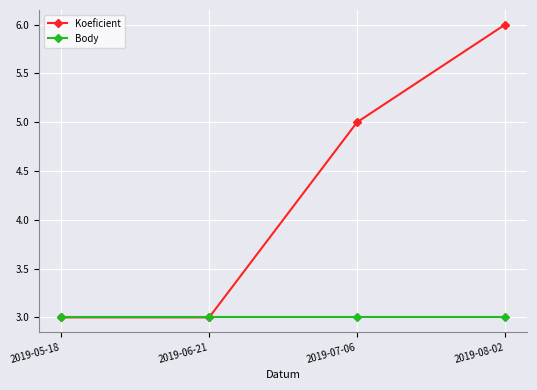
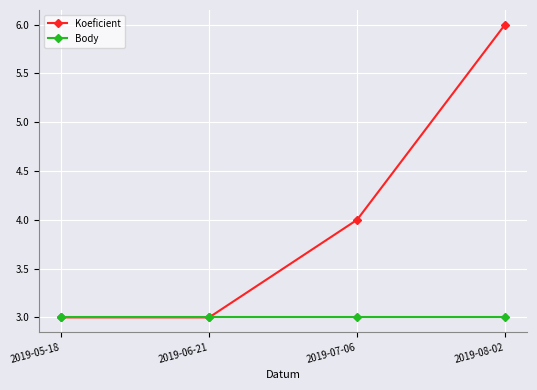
Koeficient, 2019-07-06: 5 -> 4
